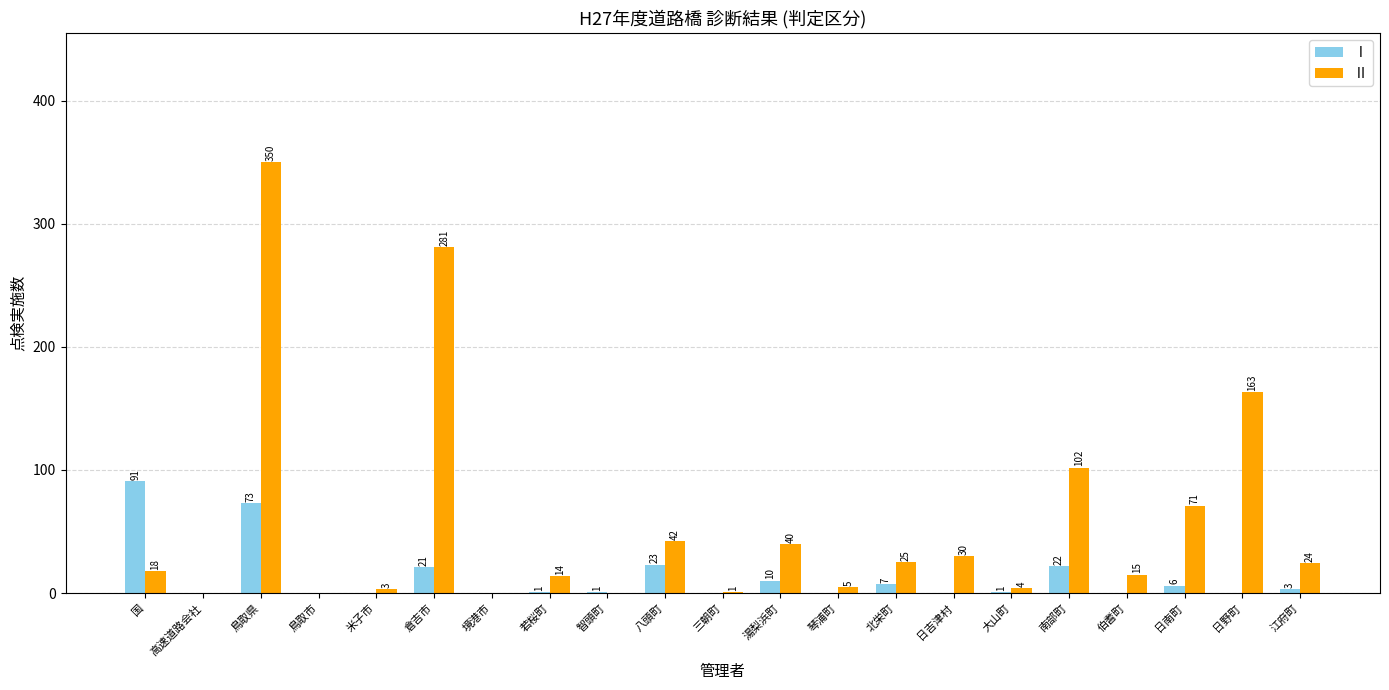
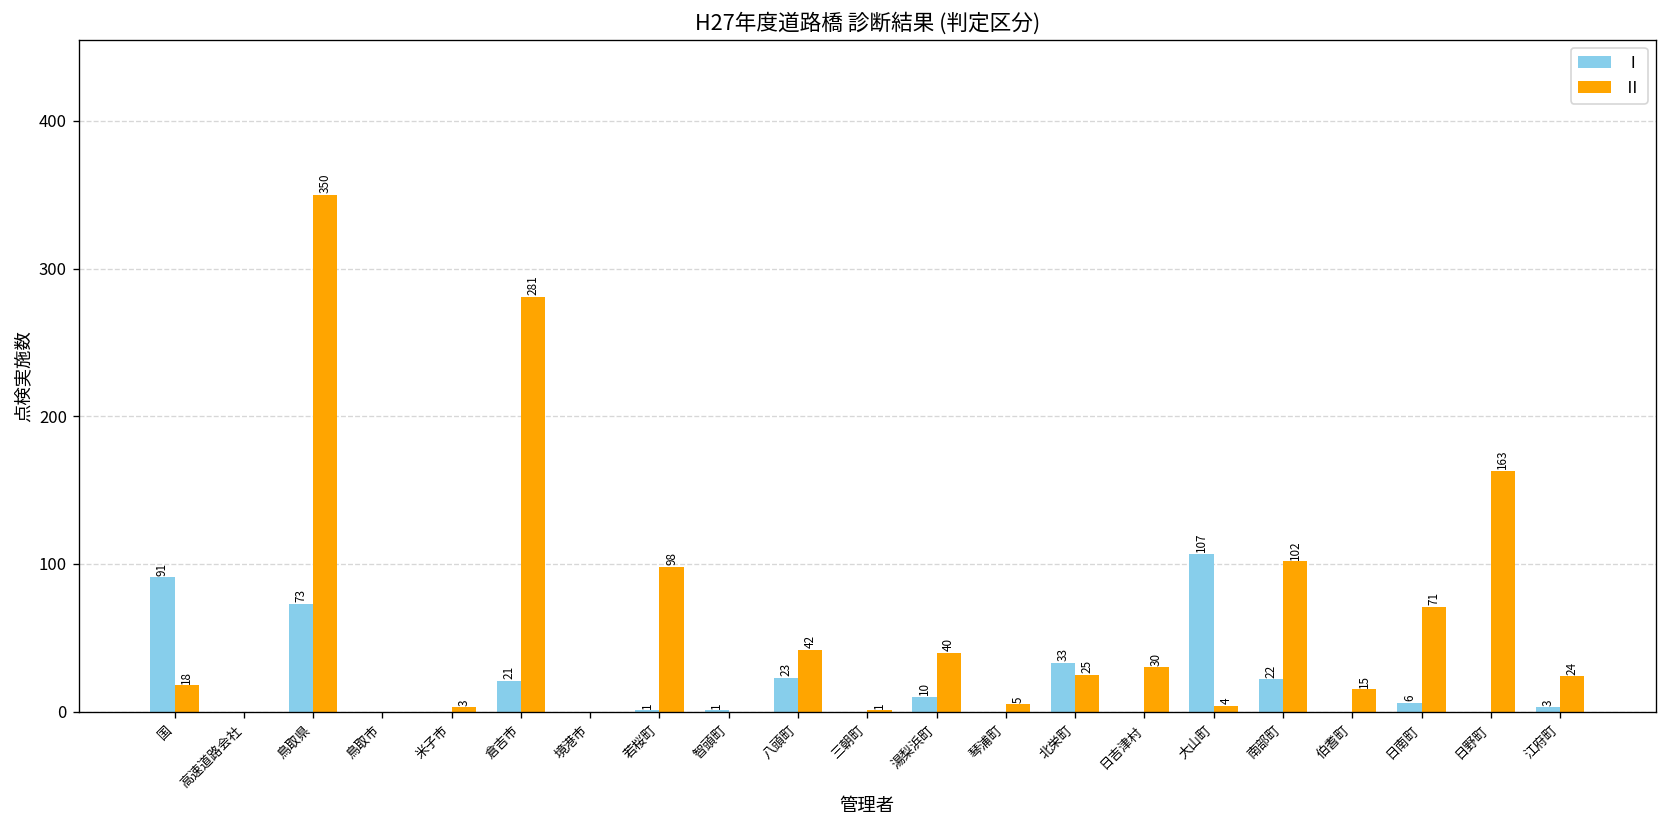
Ⅱ, 若桜町: 14 -> 98
Ⅰ, 北栄町: 7 -> 33
Ⅰ, 大山町: 1 -> 107
